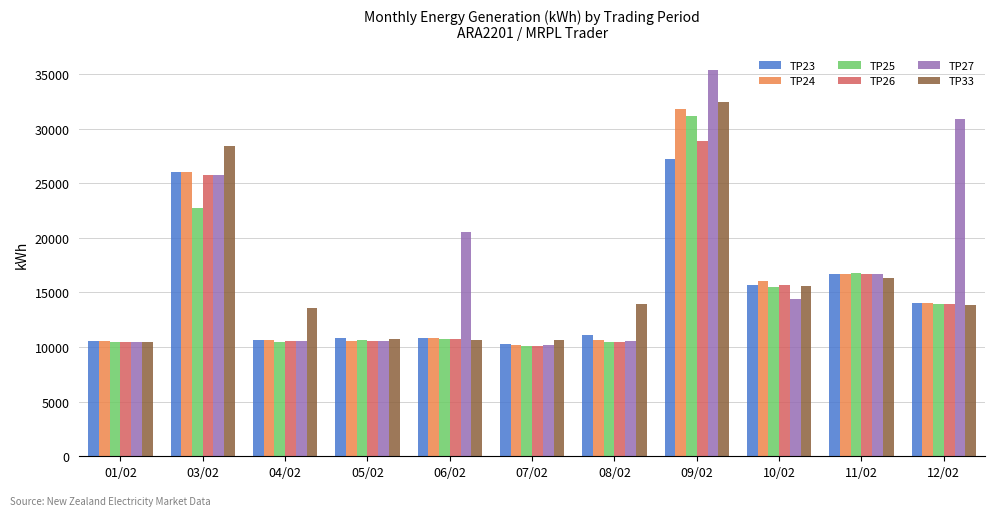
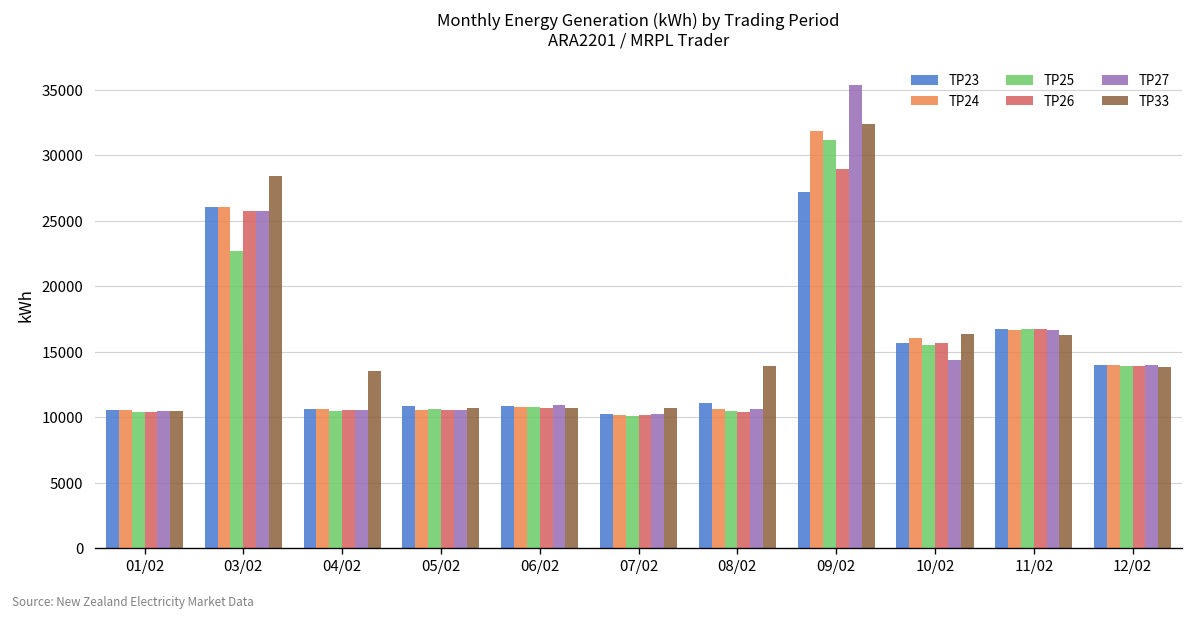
TP27, 06/02: 20500 -> 10900
TP33, 10/02: 15600 -> 16400
TP27, 12/02: 30900 -> 14000
